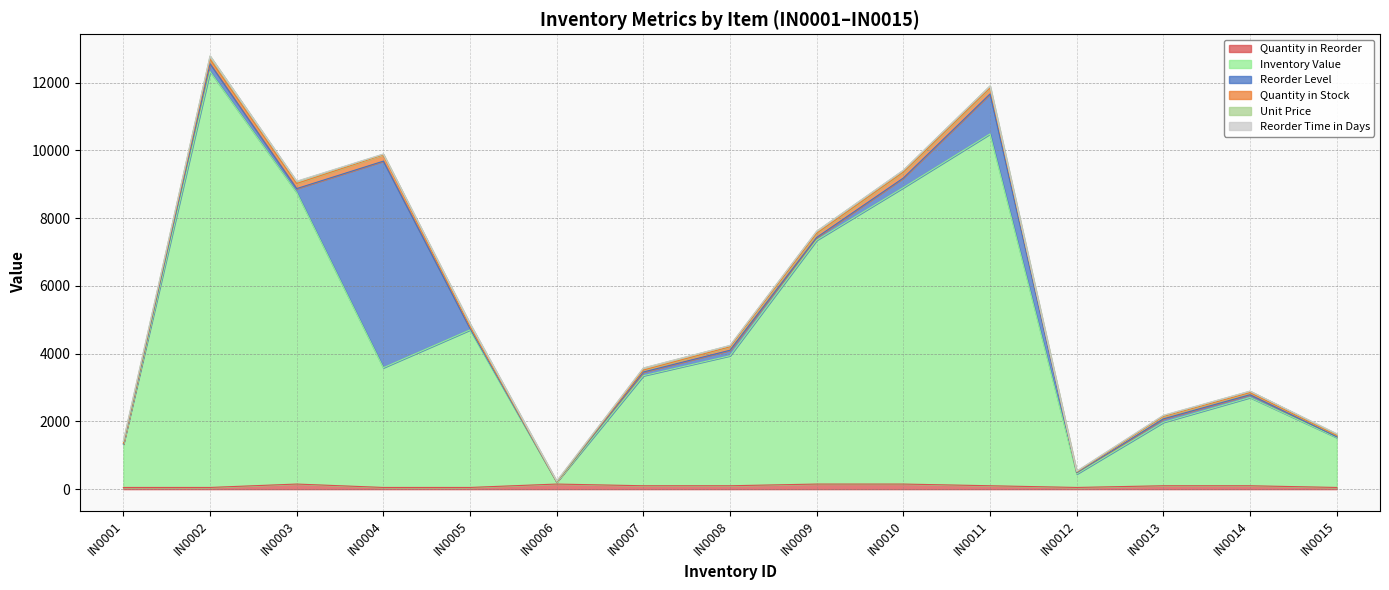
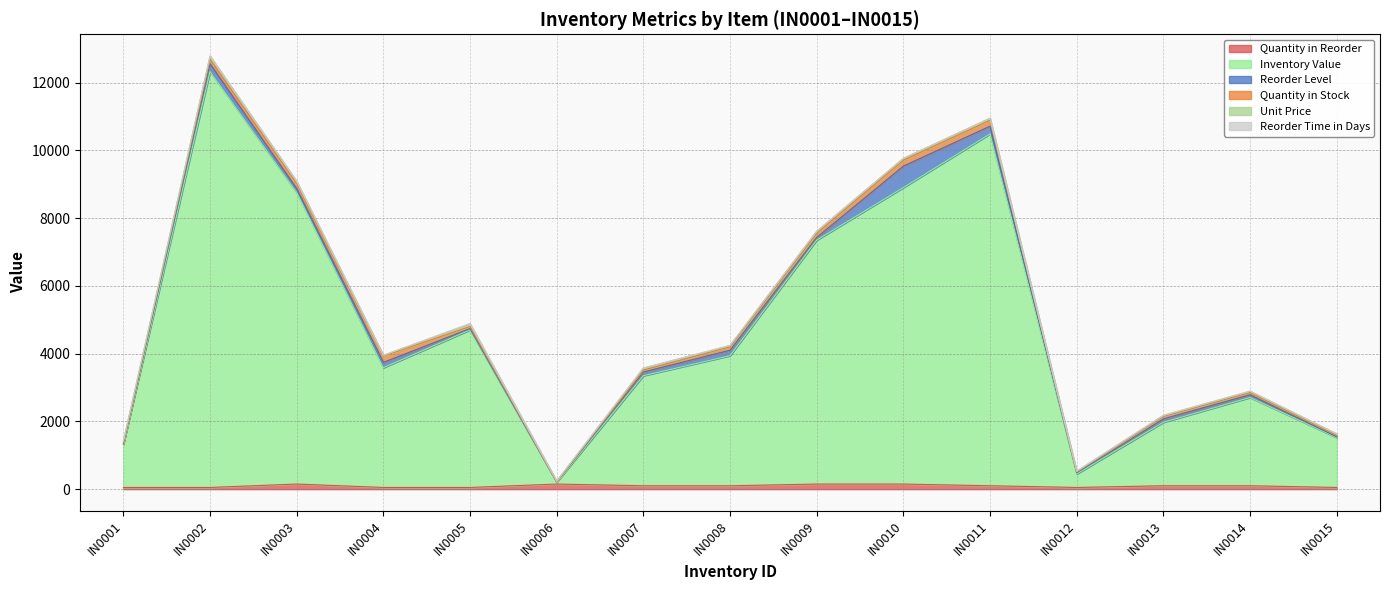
Reorder Level, IN0004: 6100 -> 200
Reorder Level, IN0010: 300 -> 600
Reorder Level, IN0011: 1200 -> 200
